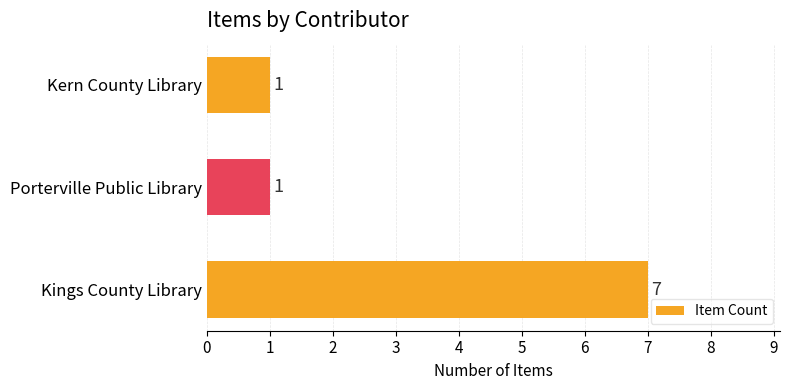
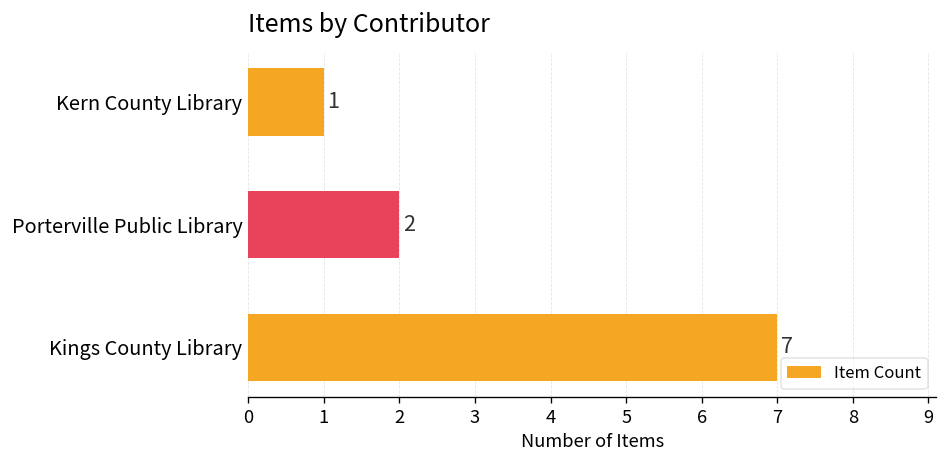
Porterville Public Library: 1 -> 2
